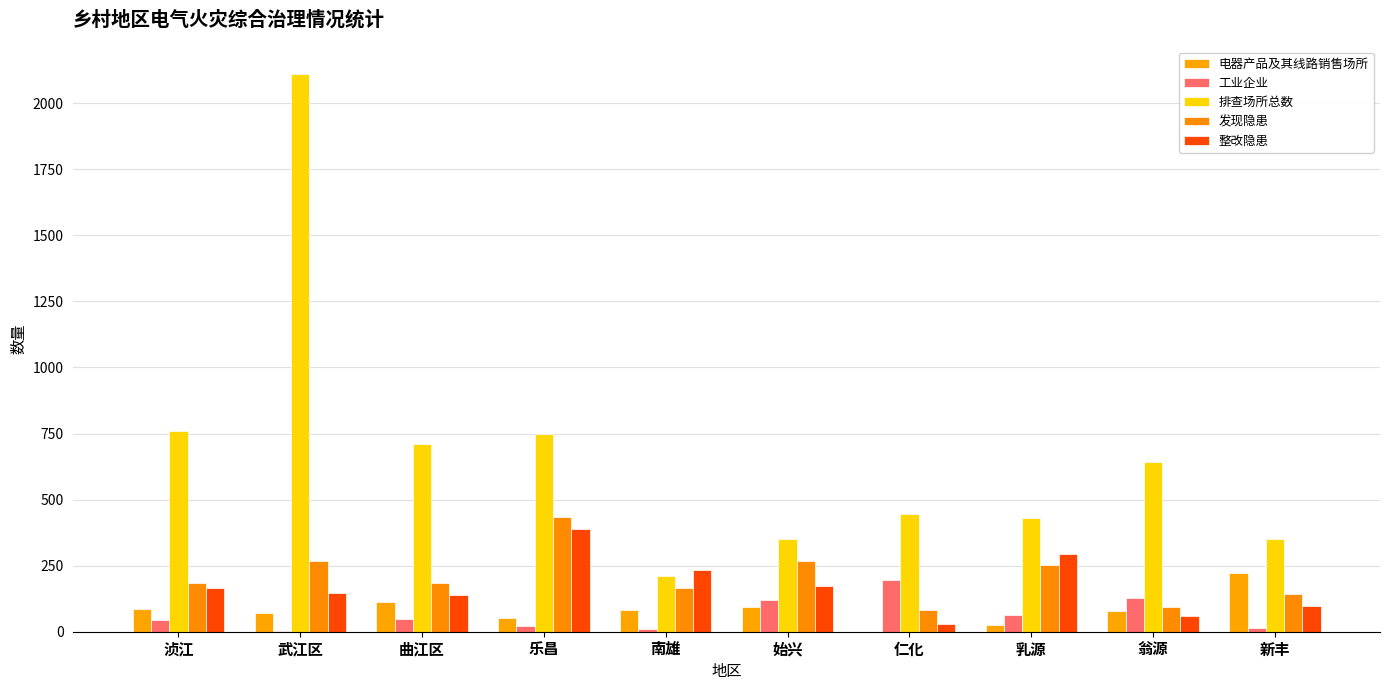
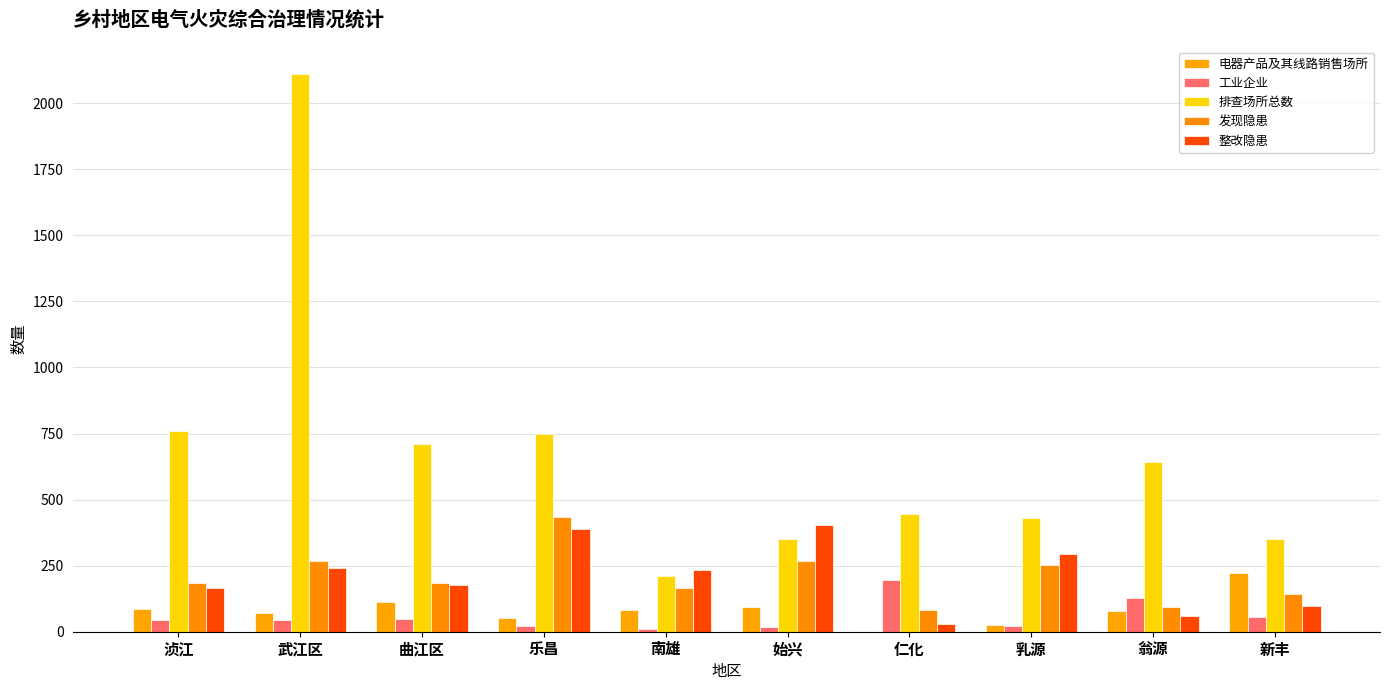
工业企业, 武江区: 0 -> 50
整改隐患, 武江区: 150 -> 240
整改隐患, 曲江区: 140 -> 180
工业企业, 始兴: 120 -> 20
整改隐患, 始兴: 170 -> 400
工业企业, 乳源: 60 -> 20
工业企业, 新丰: 20 -> 60
